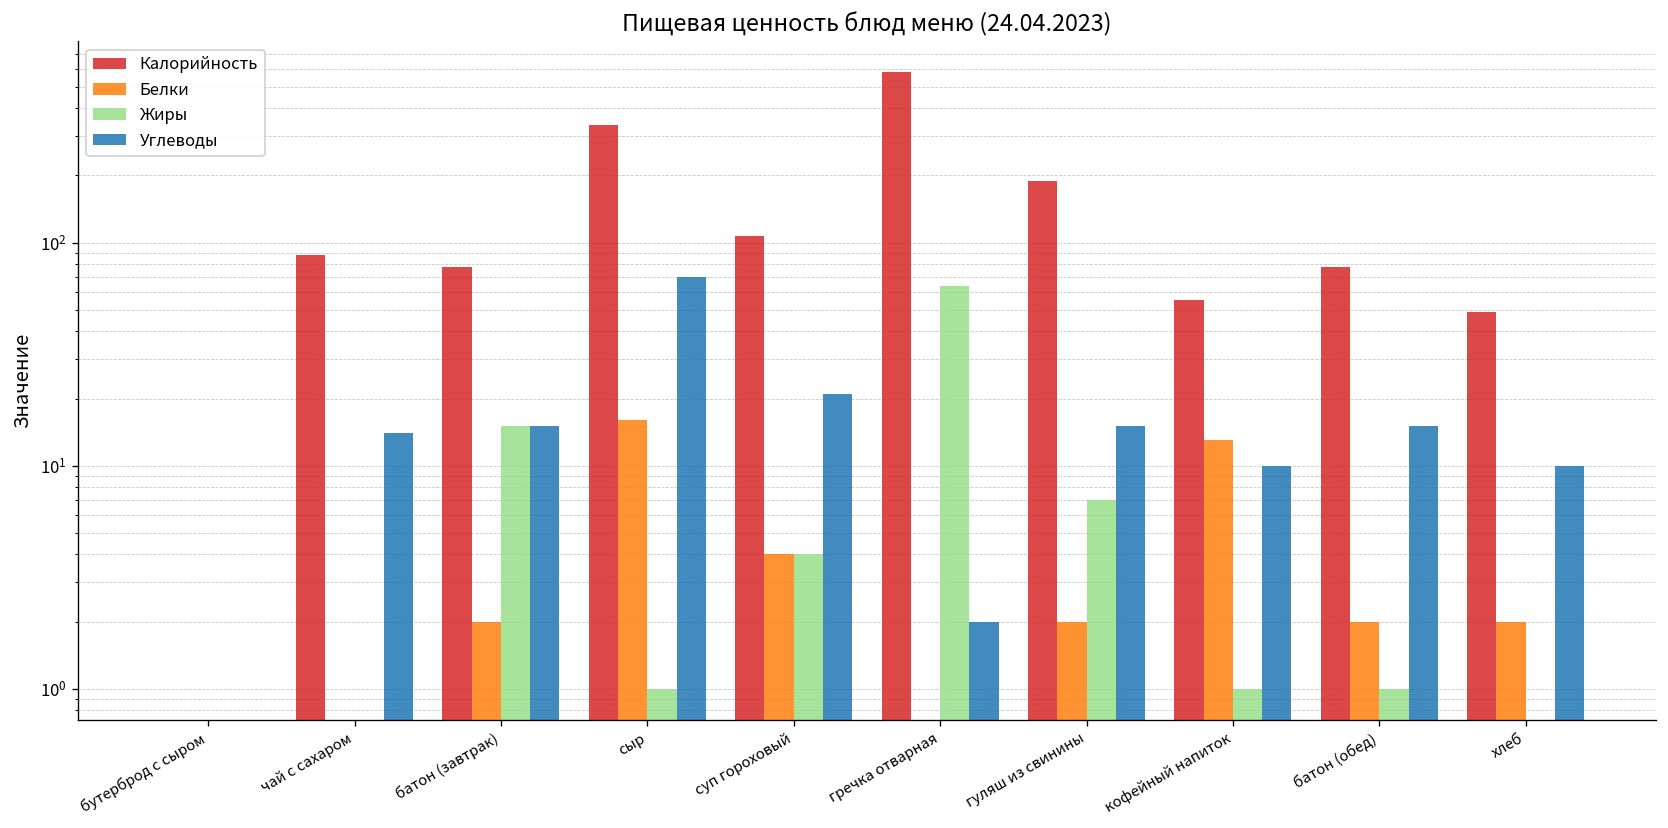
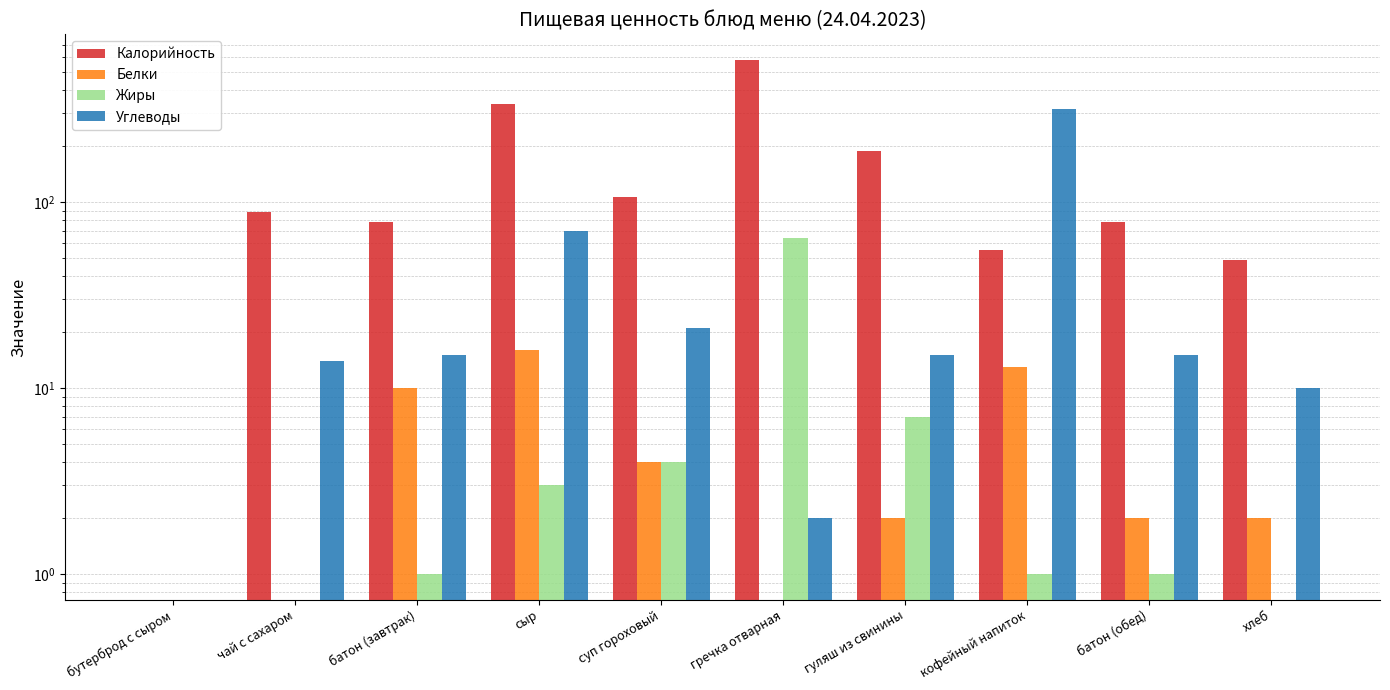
Белки, батон (завтрак): 2 -> 10
Жиры, батон (завтрак): 15 -> 1
Жиры, сыр: 1 -> 3
Углеводы, кофейный напиток: 10 -> 320
